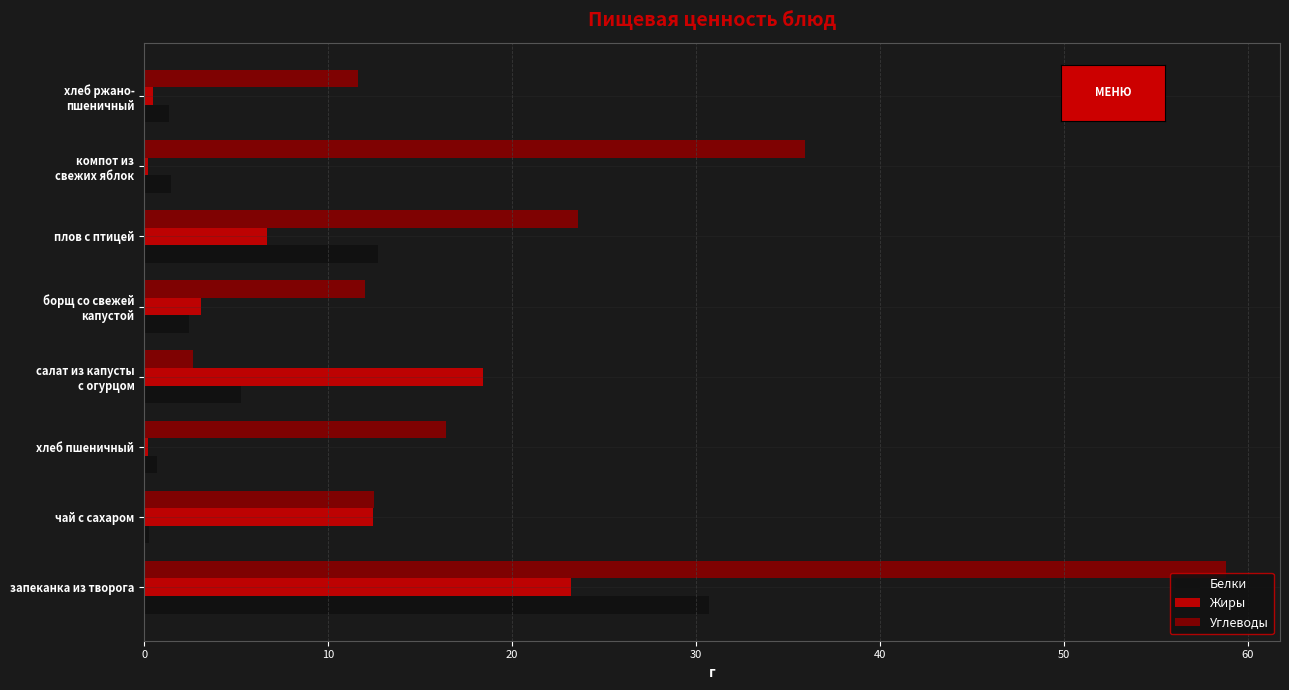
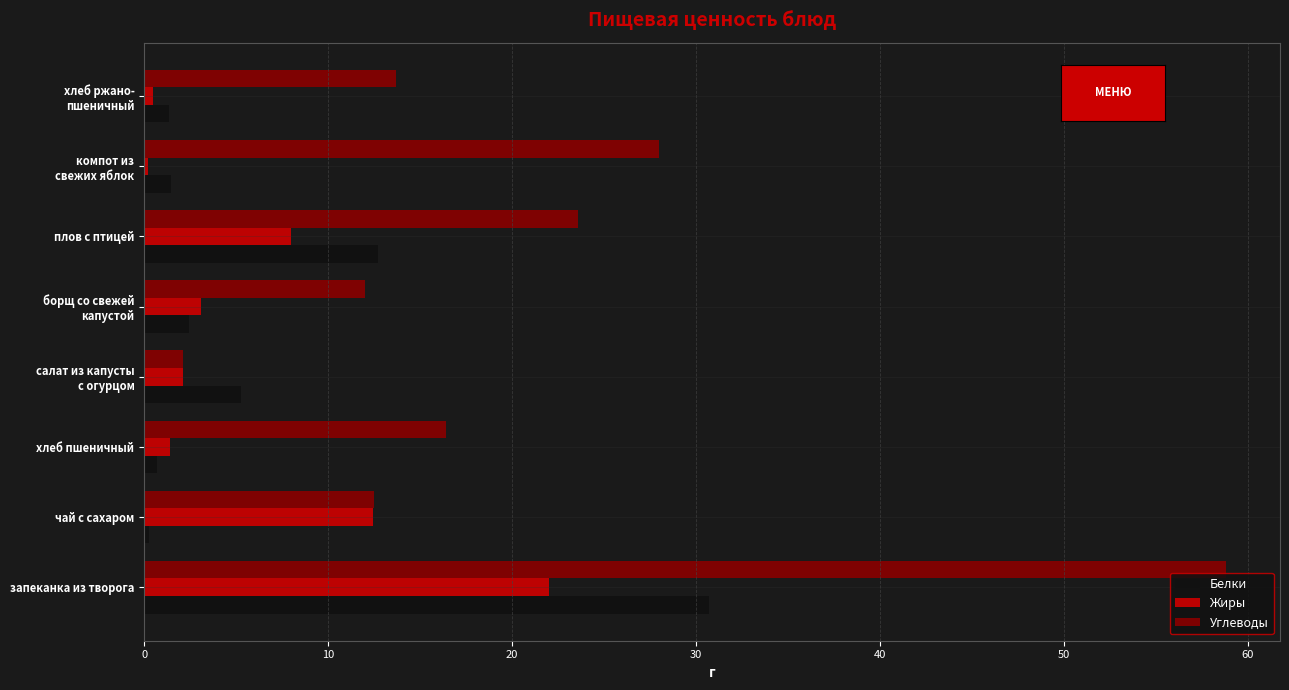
Углеводы, хлеб ржано- пшеничный: 11.6 -> 13.7
Углеводы, компот из свежих яблок: 35.9 -> 28.0
Жиры, плов с птицей: 6.7 -> 8.0
Углеводы, салат из капусты с огурцом: 2.7 -> 2.1
Жиры, салат из капусты с огурцом: 18.4 -> 2.1
Жиры, хлеб пшеничный: 0.2 -> 1.4
Жиры, запеканка из творога: 23.2 -> 22.0
